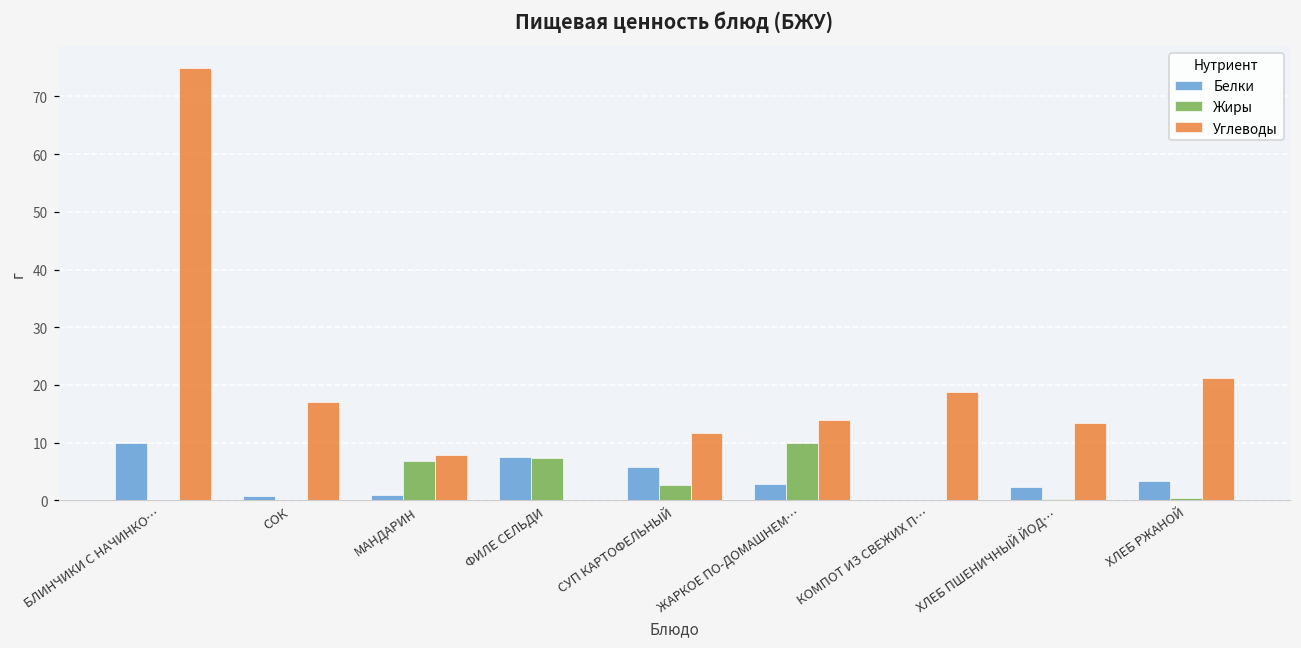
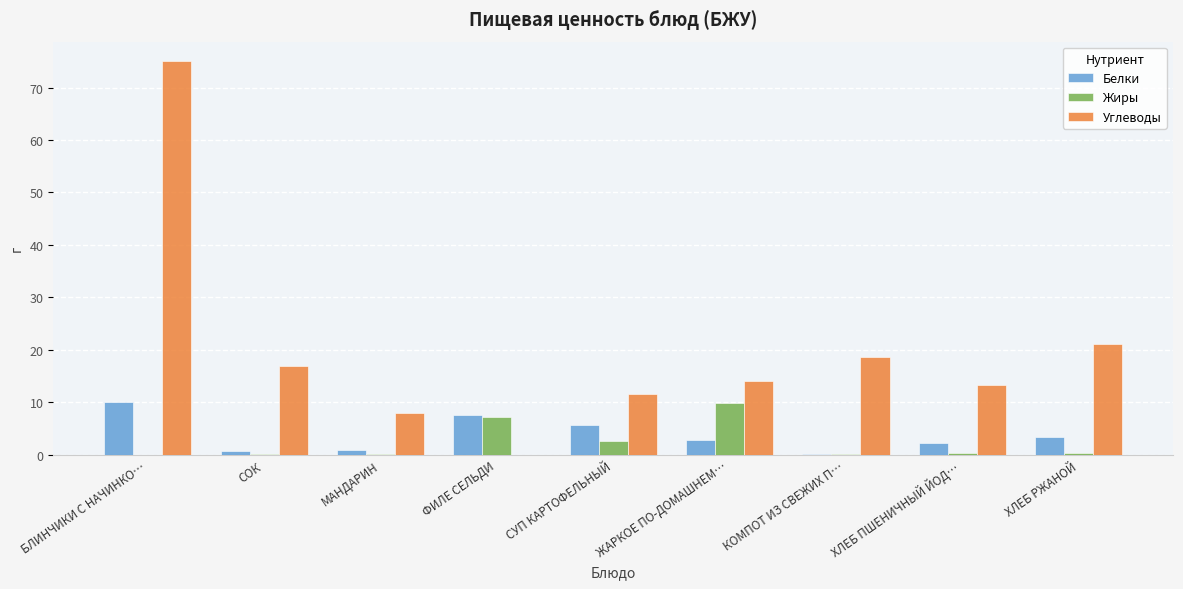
Жиры, МАНДАРИН: 7 -> 0
